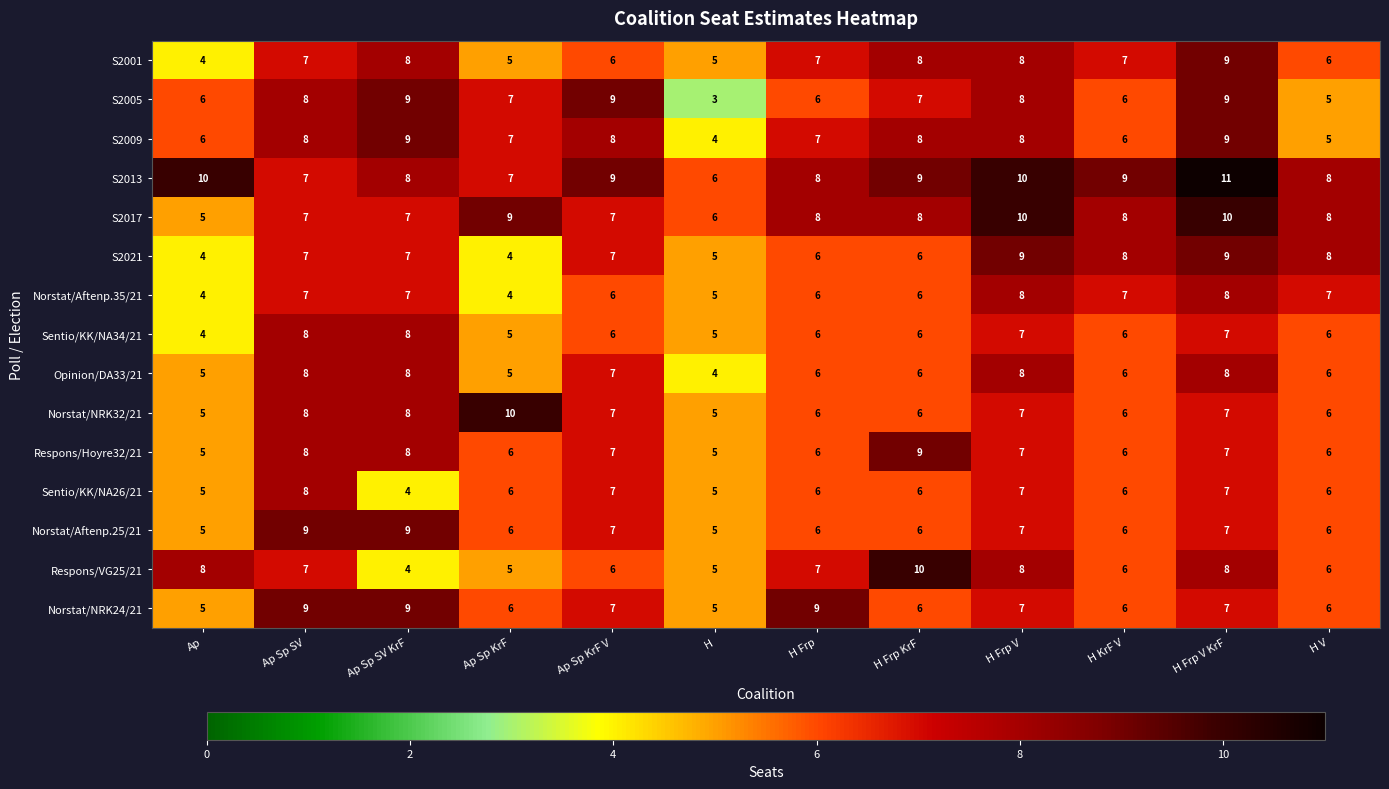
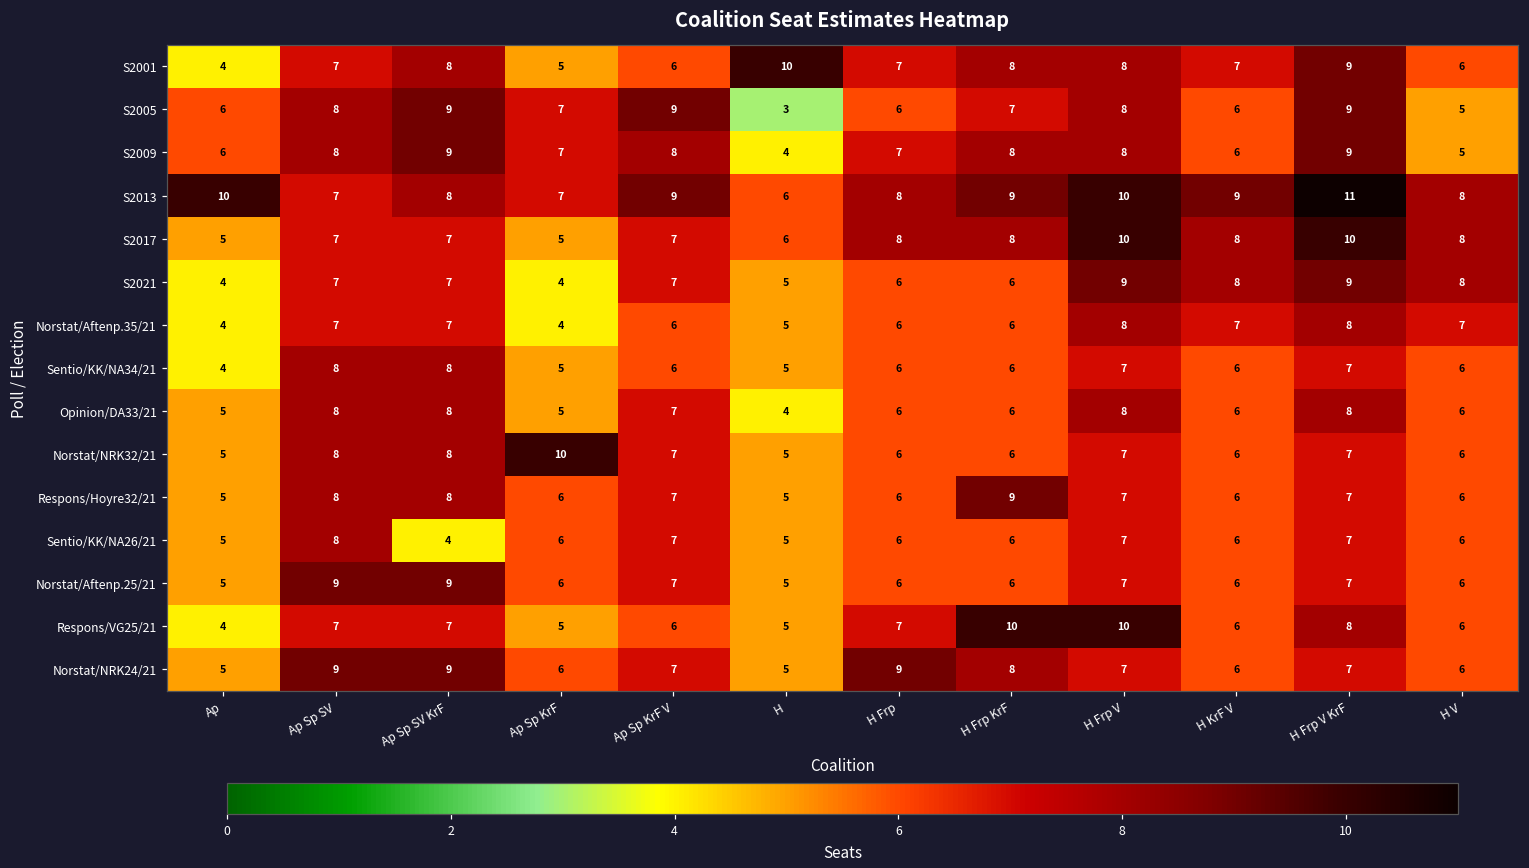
S2001, H: 5 -> 10
S2017, Ap Sp KrF: 9 -> 5
Respons/VG25/21, Ap: 8 -> 4
Respons/VG25/21, Ap Sp SV KrF: 4 -> 7
Respons/VG25/21, H Frp V: 8 -> 10
Norstat/NRK24/21, H Frp KrF: 6 -> 8
